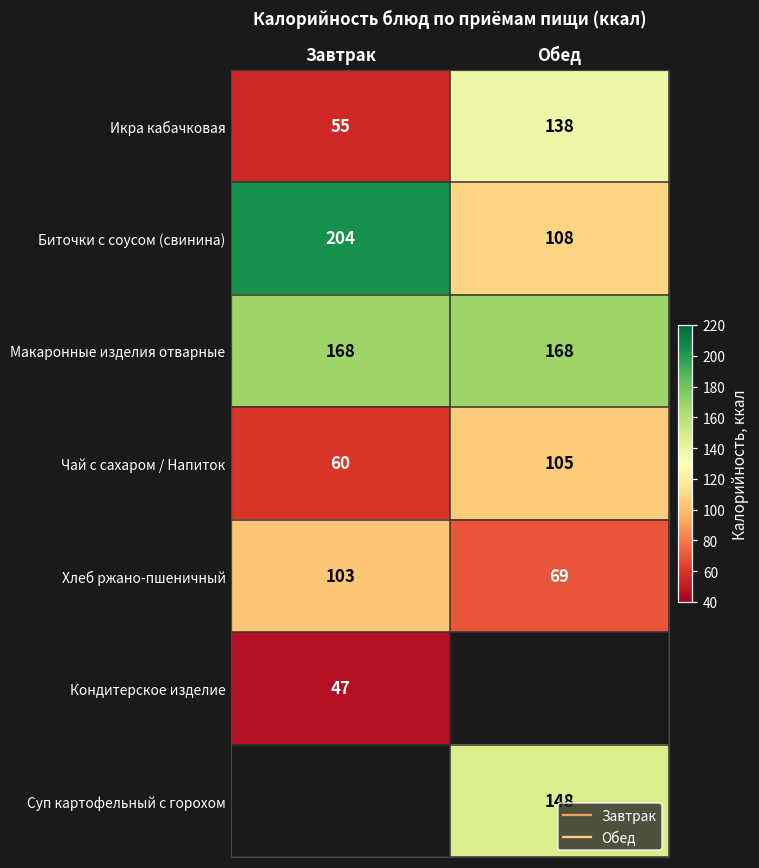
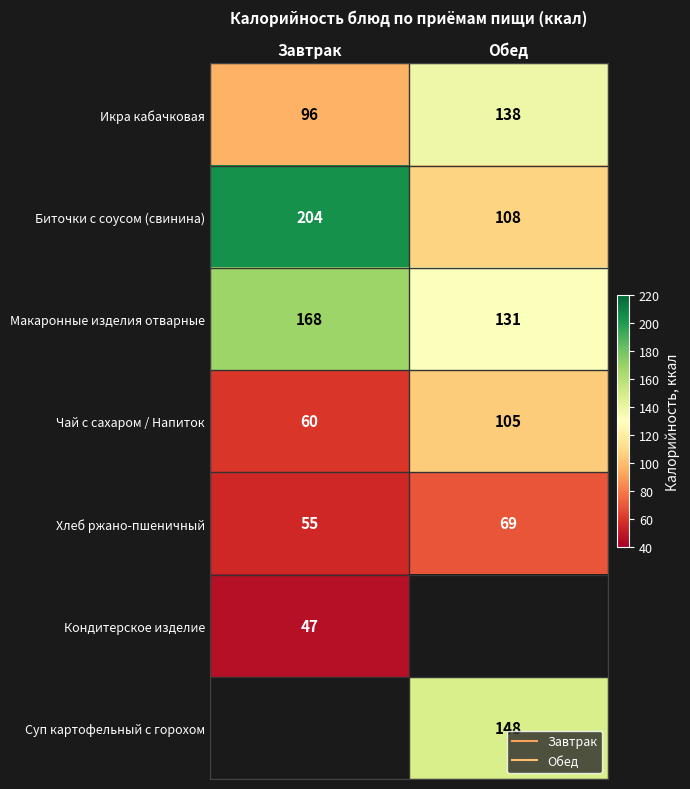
Икра кабачковая, Завтрак: 55 -> 96
Макаронные изделия отварные, Обед: 168 -> 131
Хлеб ржано-пшеничный, Завтрак: 103 -> 55
